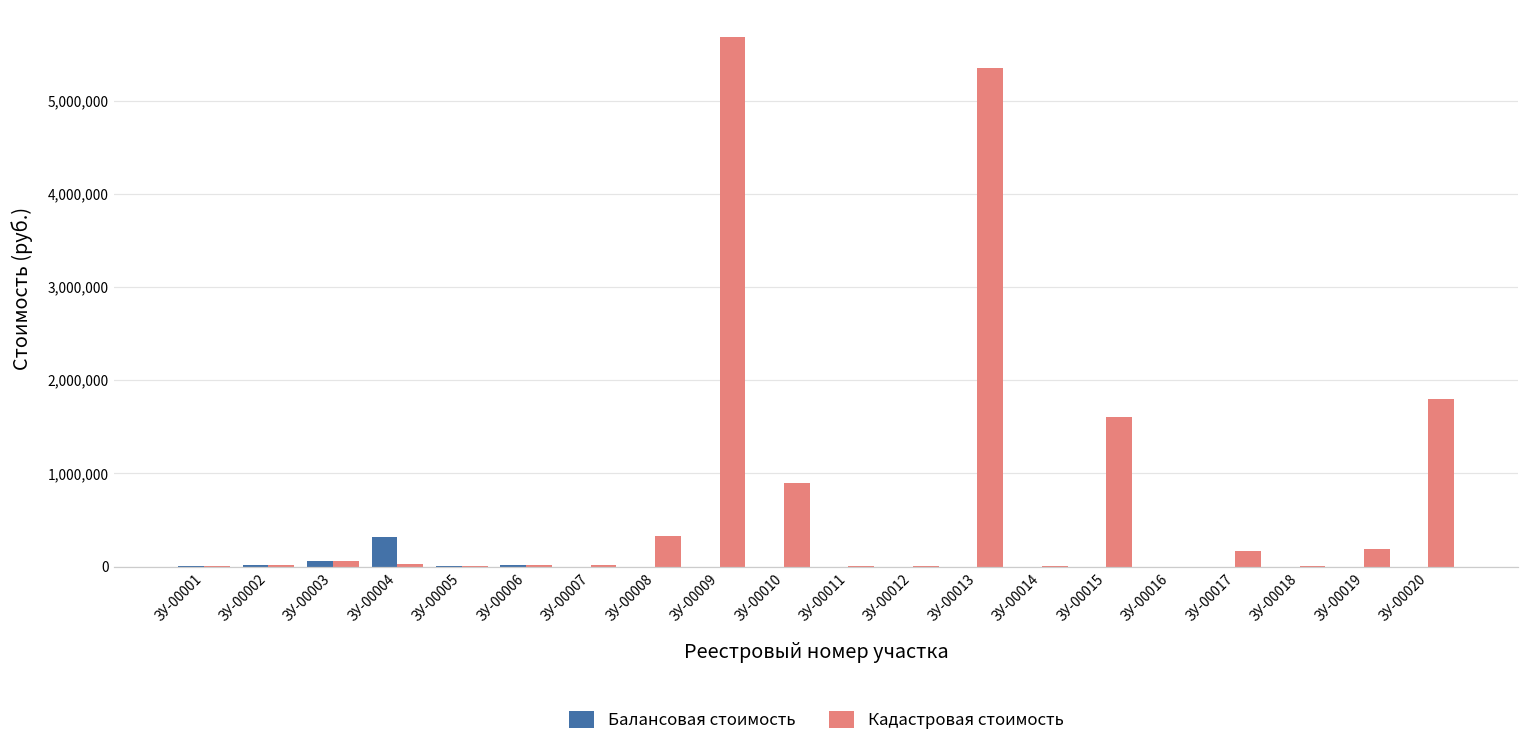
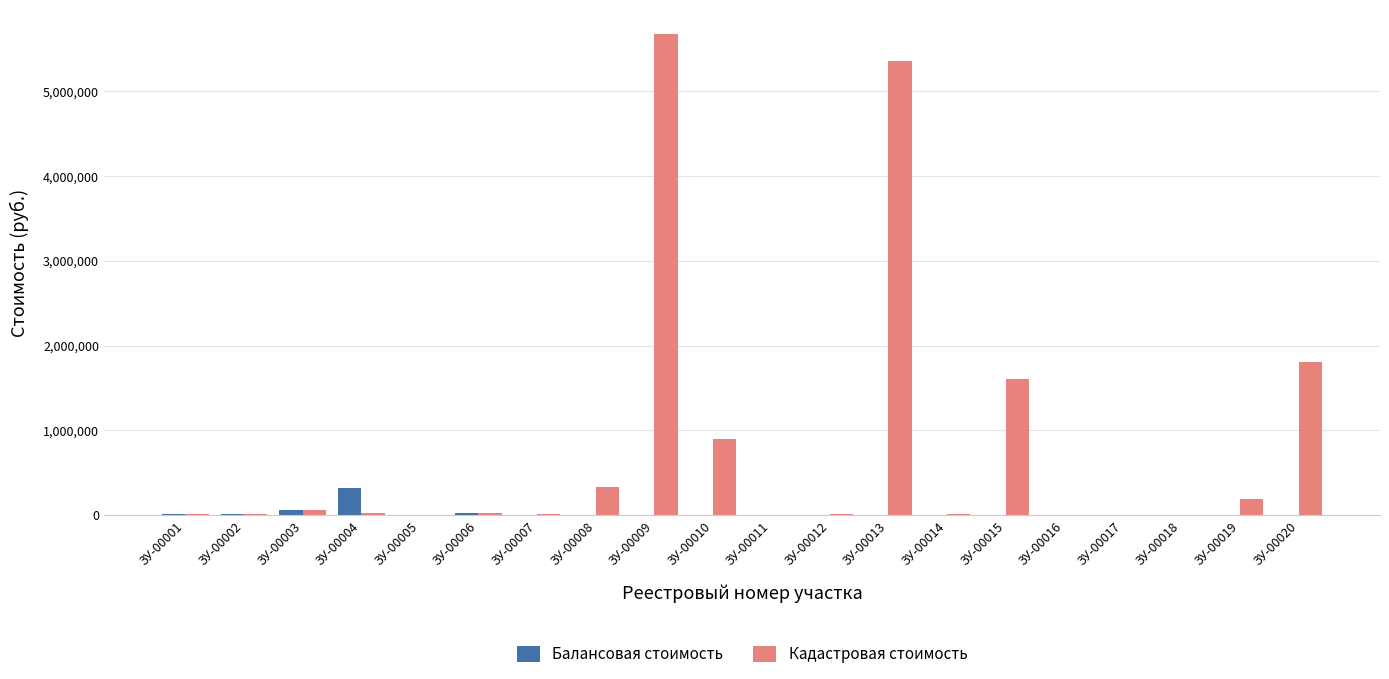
Кадастровая стоимость, ЗУ-00017: 200,000 -> 0
